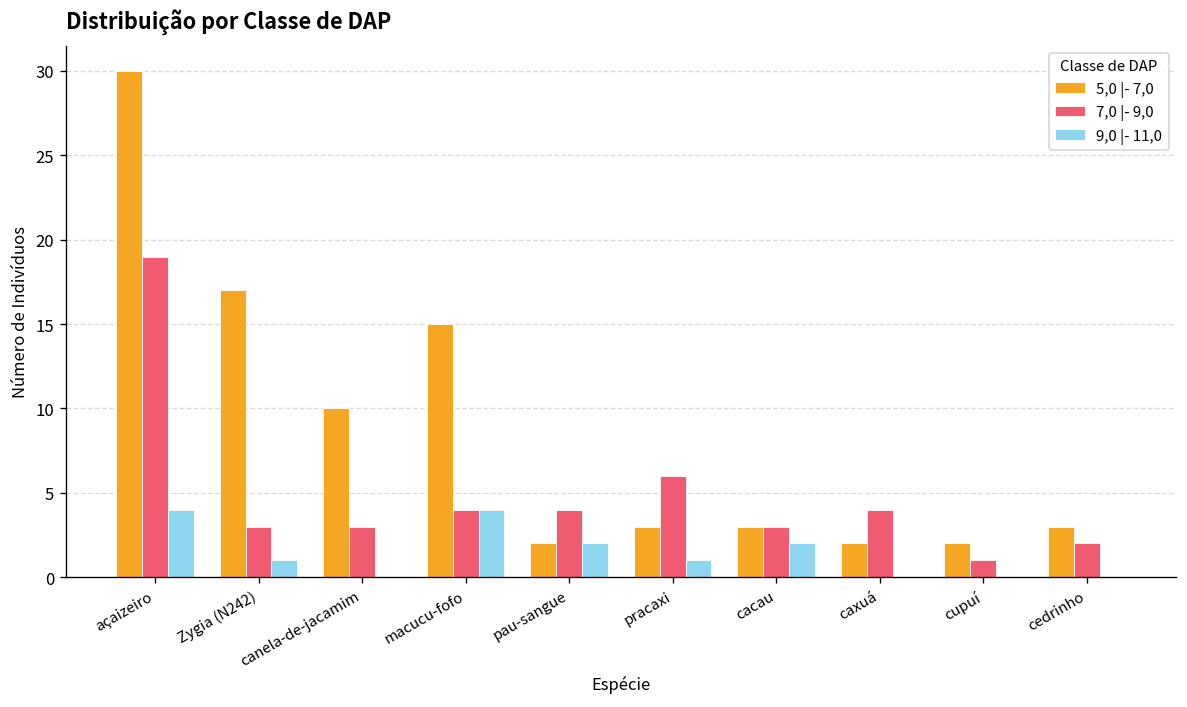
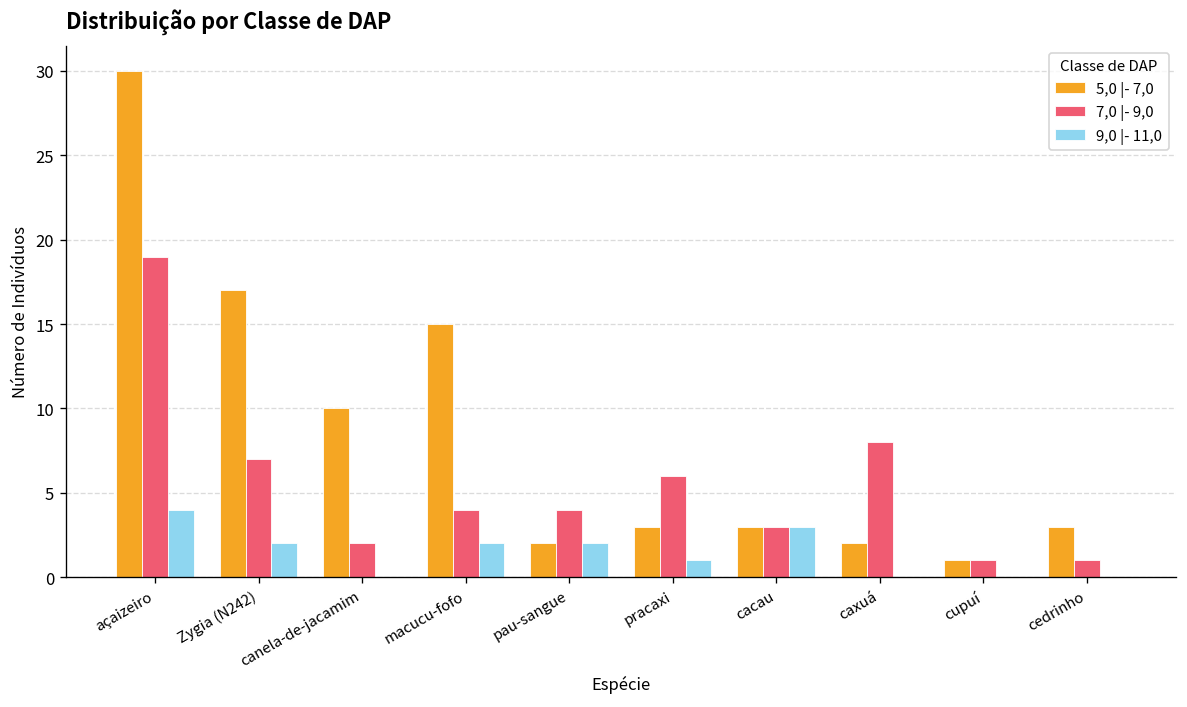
7,0 |- 9,0, Zygia (N242): 3 -> 7
9,0 |- 11,0, Zygia (N242): 1 -> 2
7,0 |- 9,0, canela-de-jacamim: 3 -> 2
9,0 |- 11,0, macucu-fofo: 4 -> 2
9,0 |- 11,0, cacau: 2 -> 3
7,0 |- 9,0, caxuá: 4 -> 8
5,0 |- 7,0, cupuí: 2 -> 1
7,0 |- 9,0, cedrinho: 2 -> 1
